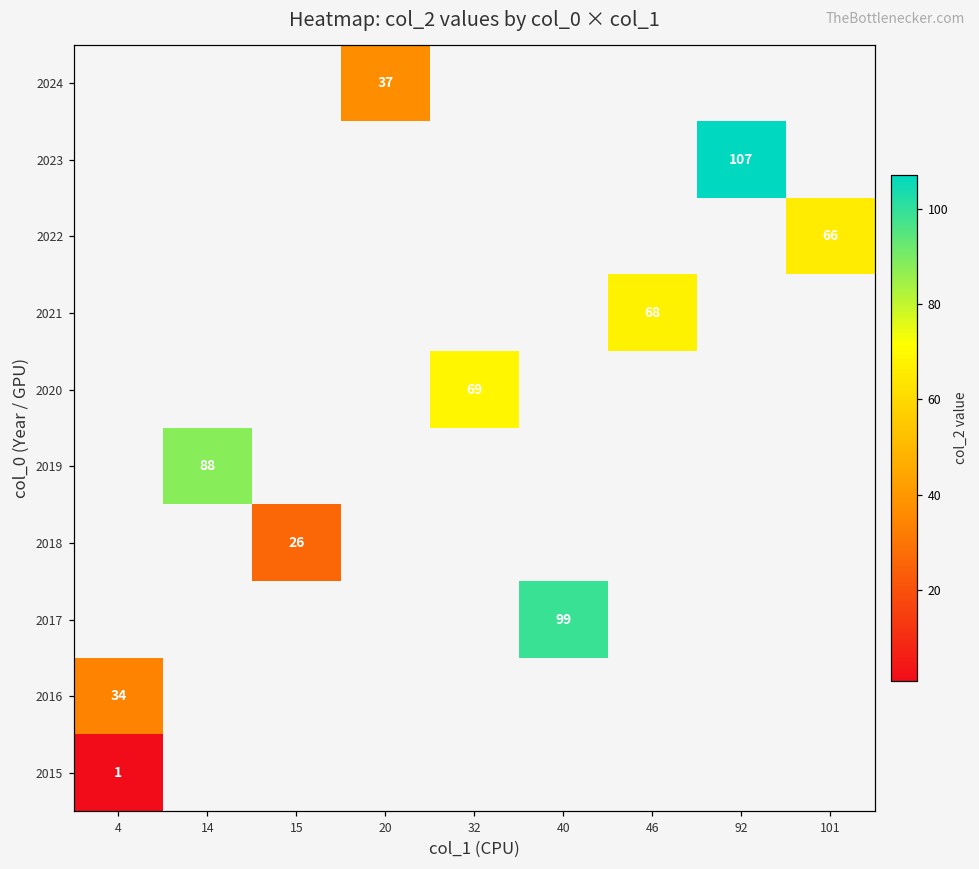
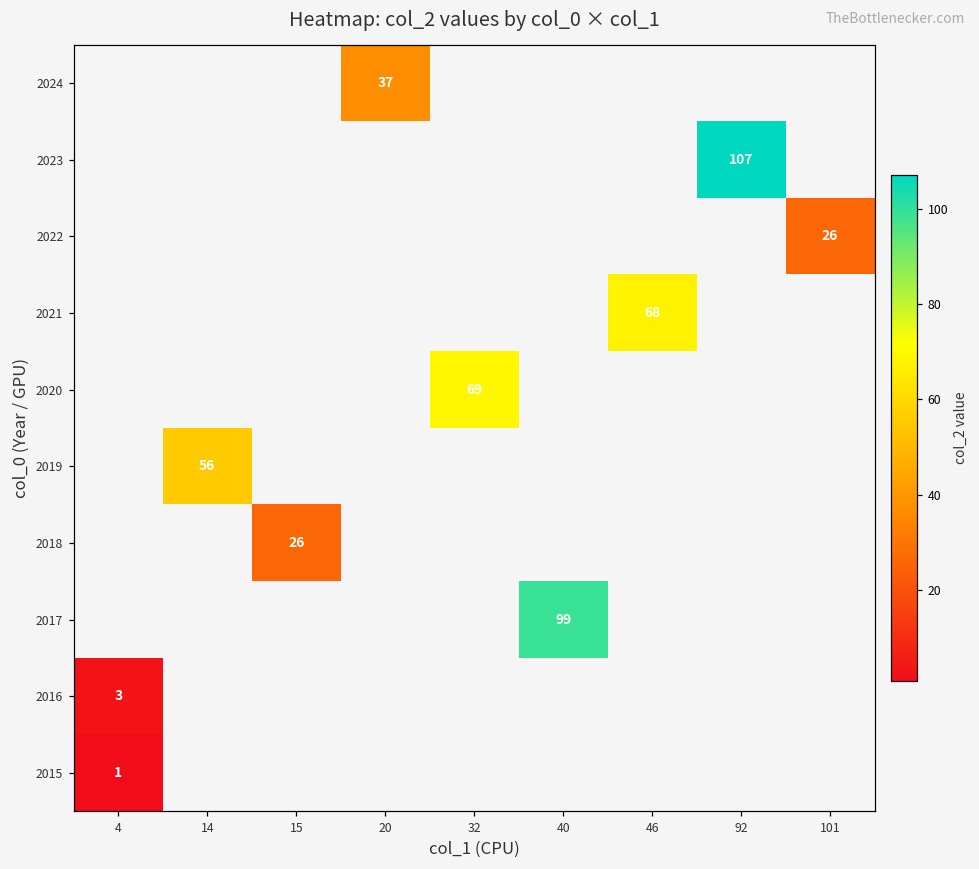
2022, 101: 66 -> 26
2019, 14: 88 -> 56
2016, 4: 34 -> 3
